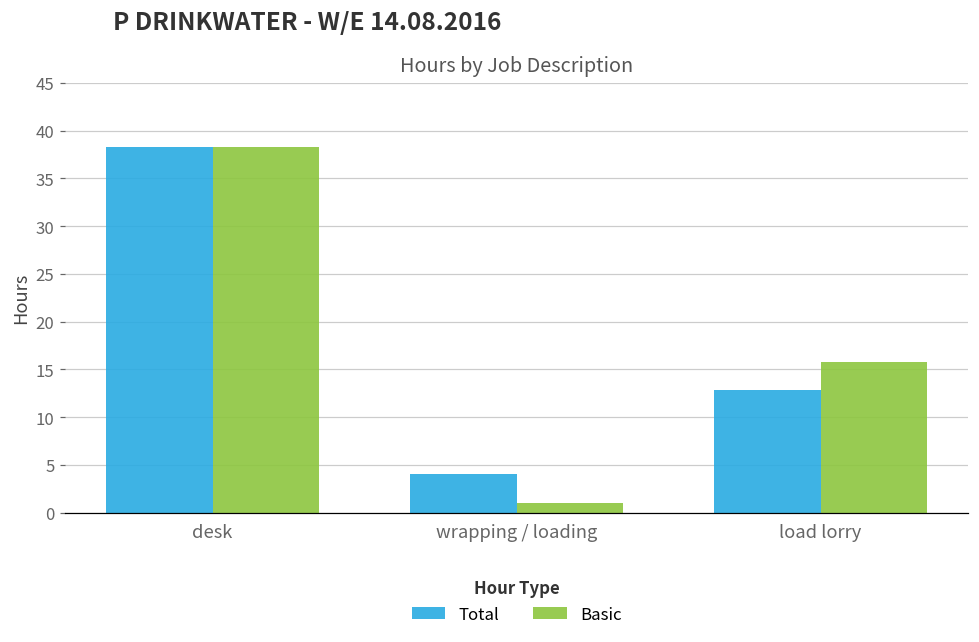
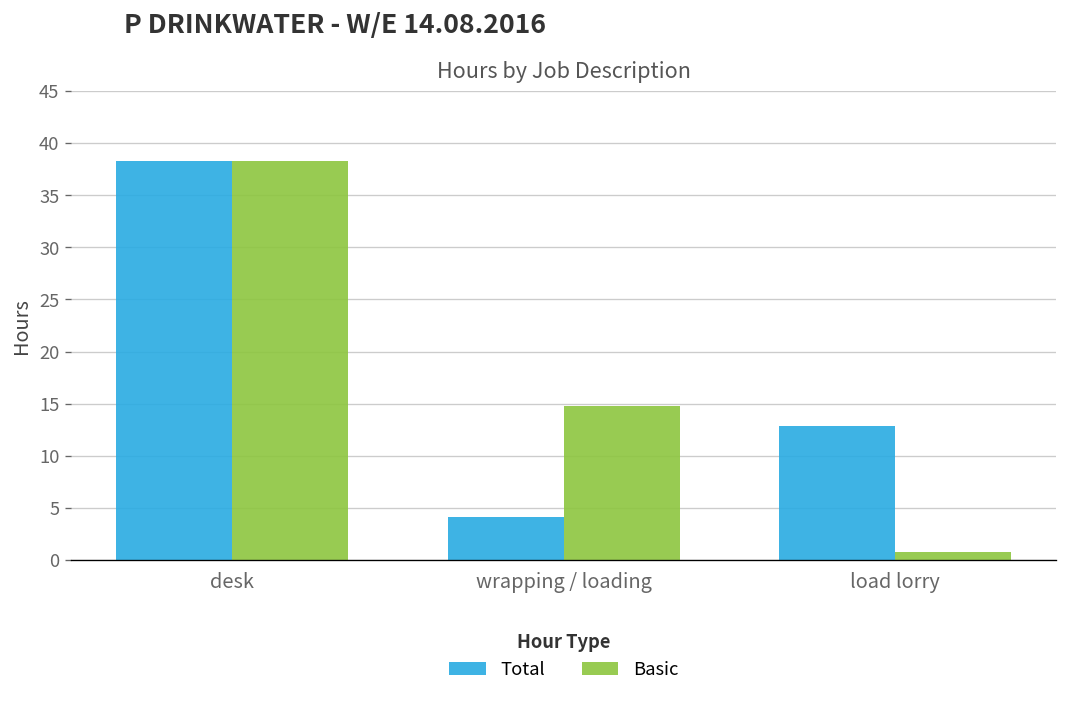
Basic, wrapping / loading: 1 -> 15
Basic, load lorry: 16 -> 1
